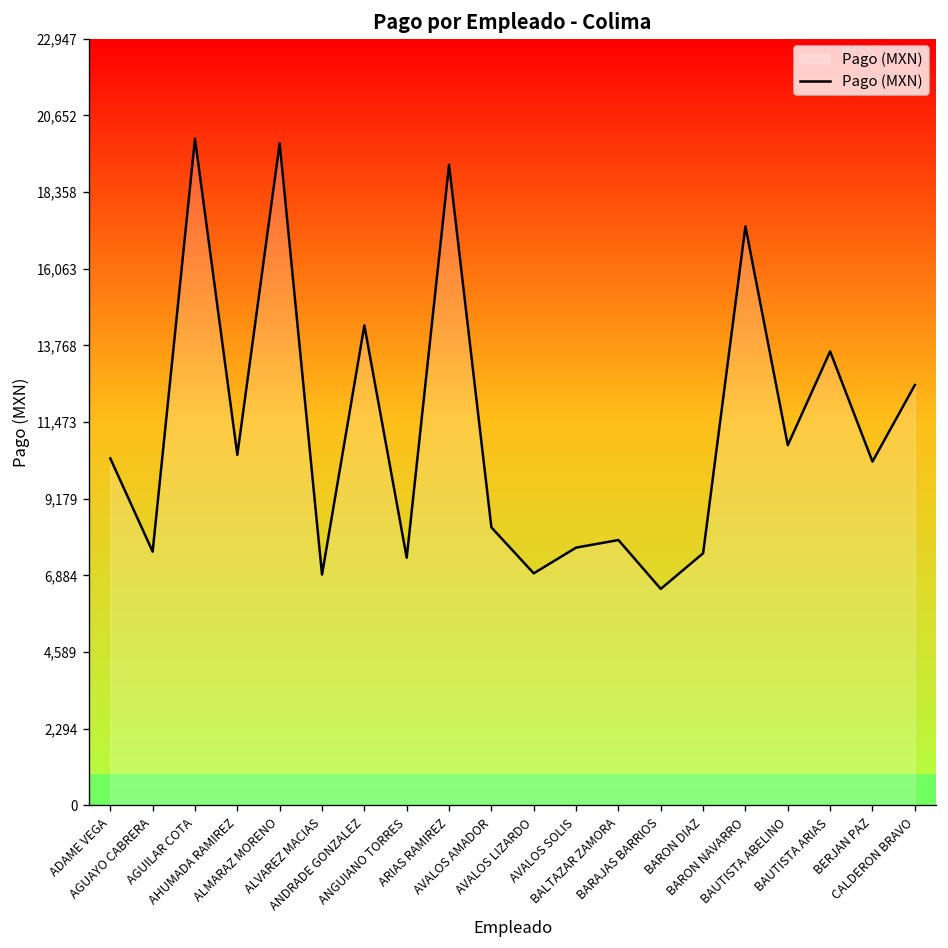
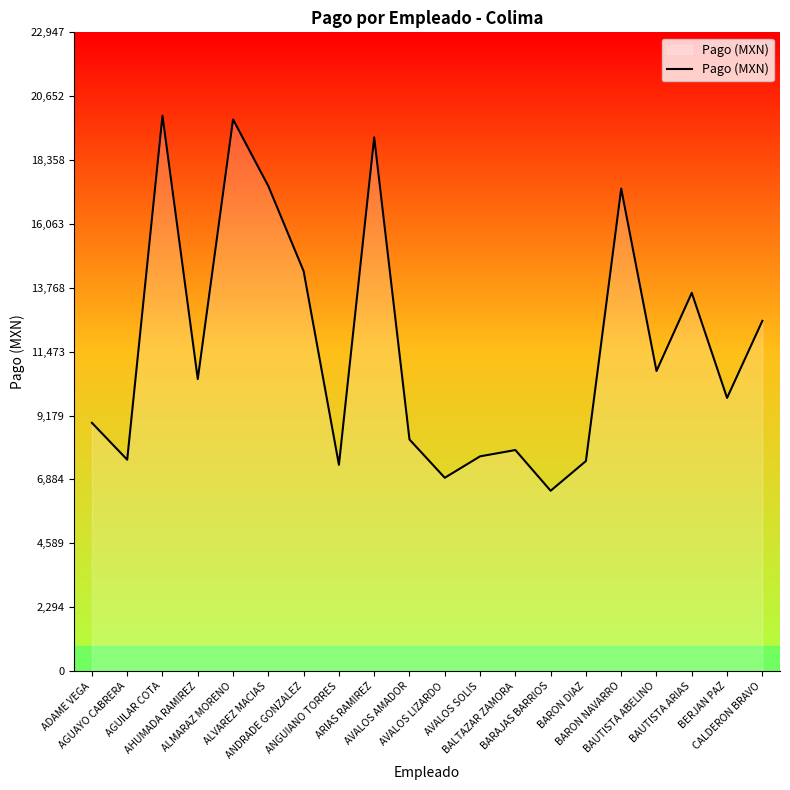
ADAME VEGA: 10,400 -> 8,900
ALVAREZ MACIAS: 6,900 -> 17,400
BERJAN PAZ: 10,300 -> 9,800
